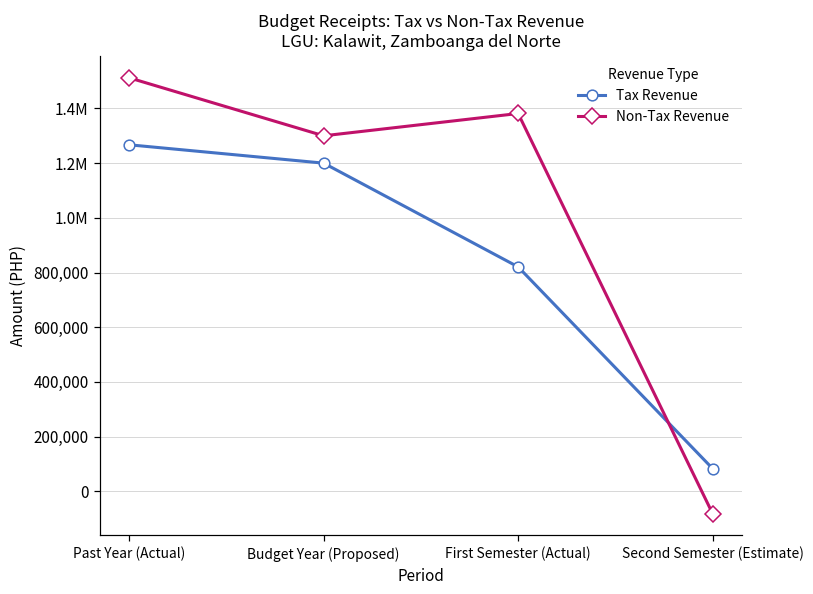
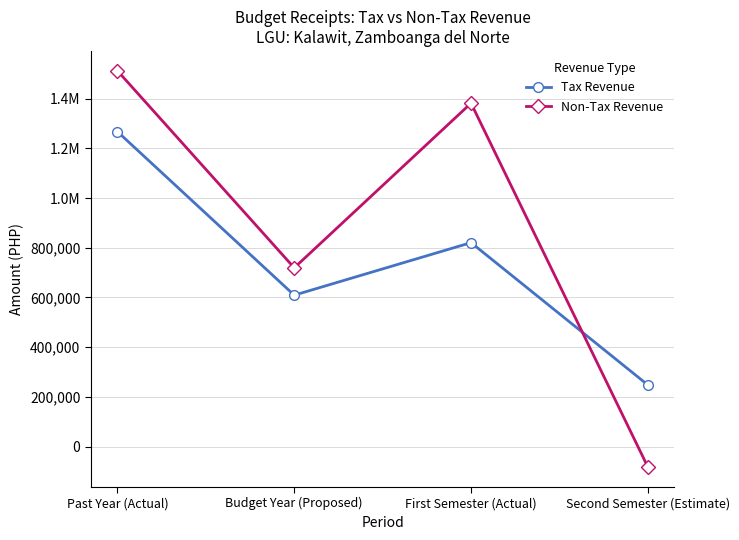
Tax Revenue, Budget Year (Proposed): 1,200,000 -> 610,000
Non-Tax Revenue, Budget Year (Proposed): 1,300,000 -> 720,000
Tax Revenue, Second Semester (Estimate): 80,000 -> 250,000
